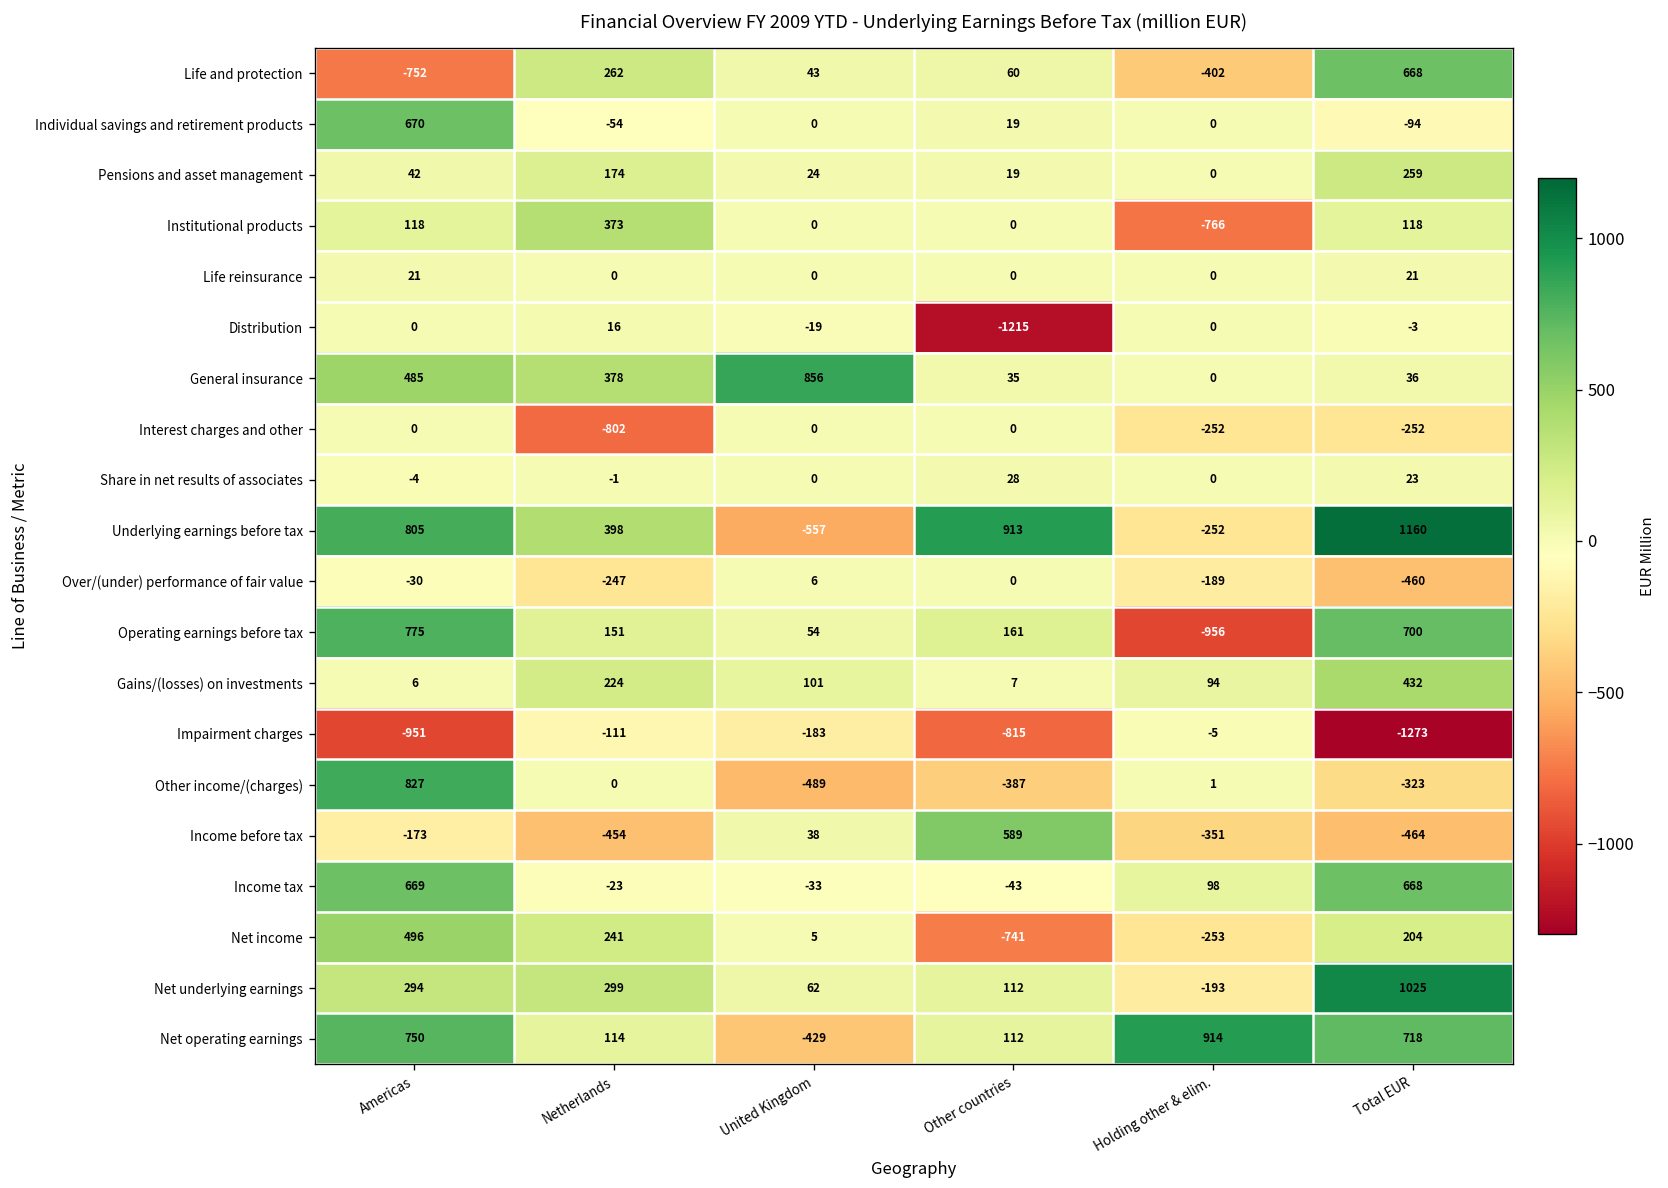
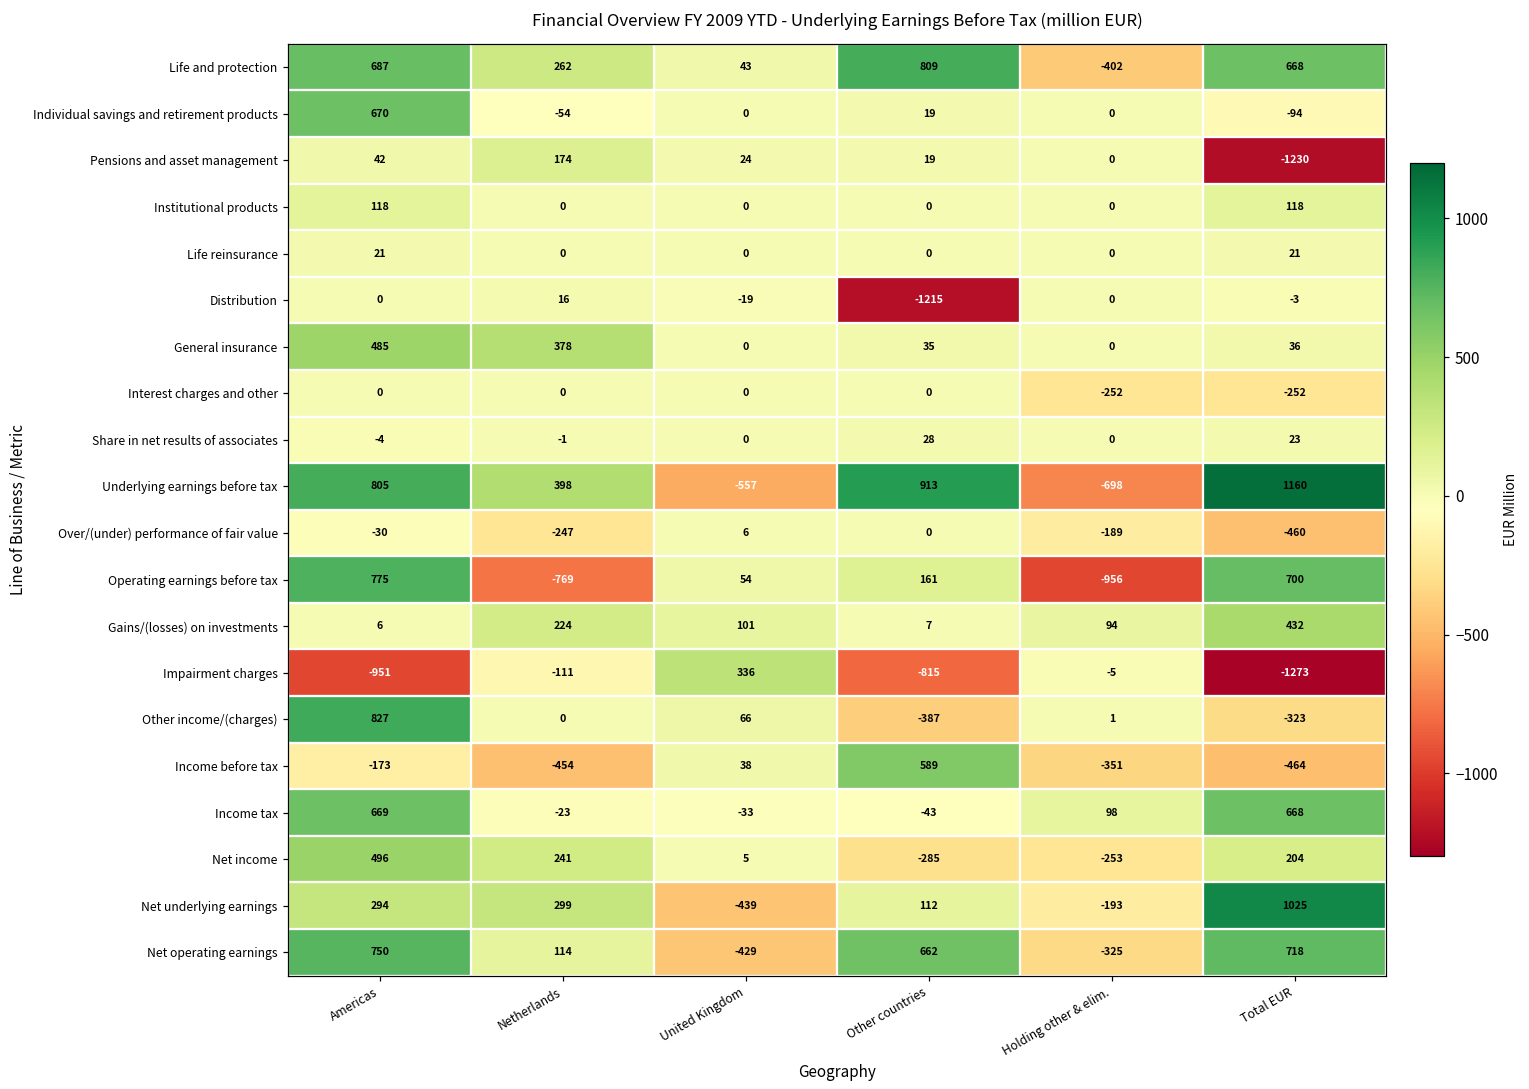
Life and protection, Americas: -752 -> 687
Life and protection, Other countries: 60 -> 809
Pensions and asset management, Total EUR: 259 -> -1230
Institutional products, Netherlands: 373 -> 0
Institutional products, Holding other & elim.: -766 -> 0
General insurance, United Kingdom: 856 -> 0
Interest charges and other, Netherlands: -802 -> 0
Underlying earnings before tax, Holding other & elim.: -252 -> -698
Operating earnings before tax, Netherlands: 151 -> -769
Impairment charges, United Kingdom: -183 -> 336
Other income/(charges), United Kingdom: -489 -> 66
Net income, Other countries: -741 -> -285
Net underlying earnings, United Kingdom: 62 -> -439
Net operating earnings, Other countries: 112 -> 662
Net operating earnings, Holding other & elim.: 914 -> -325
